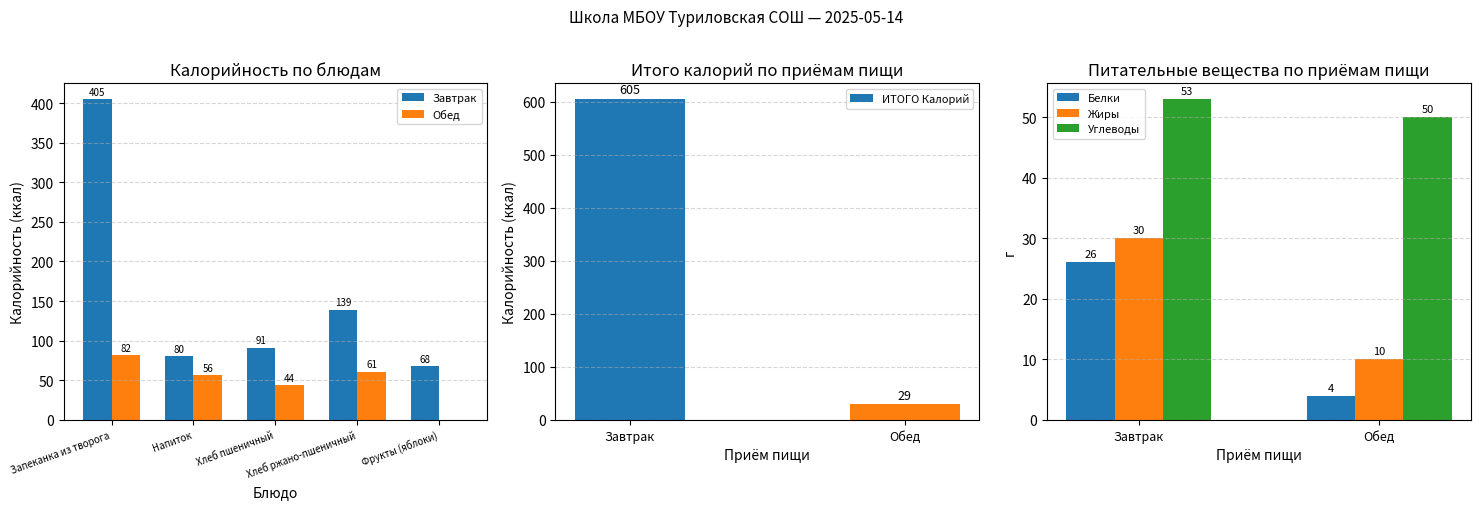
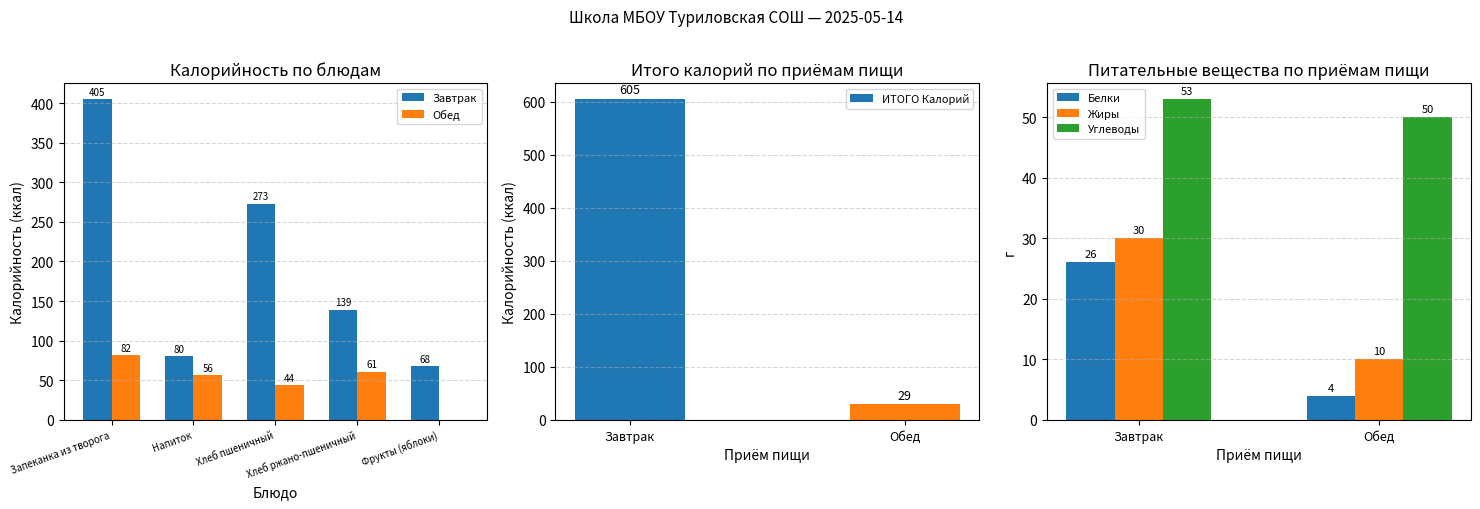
Калорийность по блюдам, Завтрак, Хлеб пшеничный: 91 -> 273
